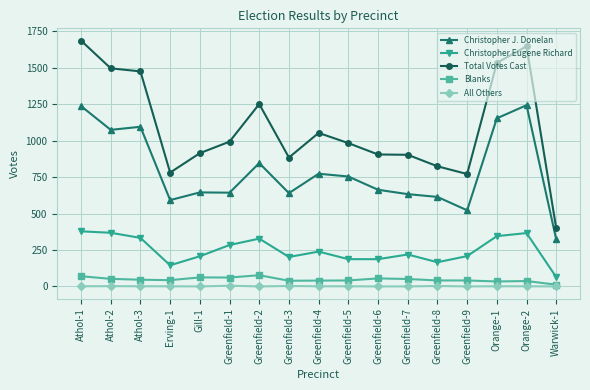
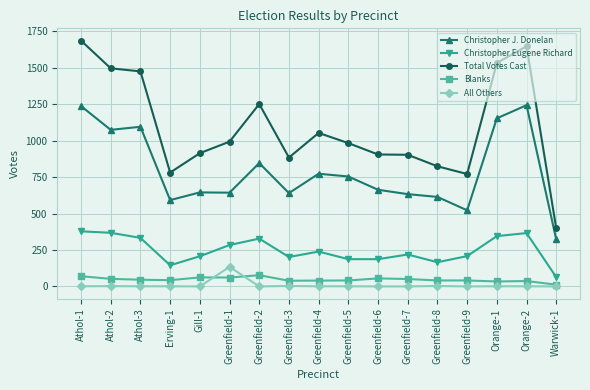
All Others, Greenfield-1: 10 -> 130
